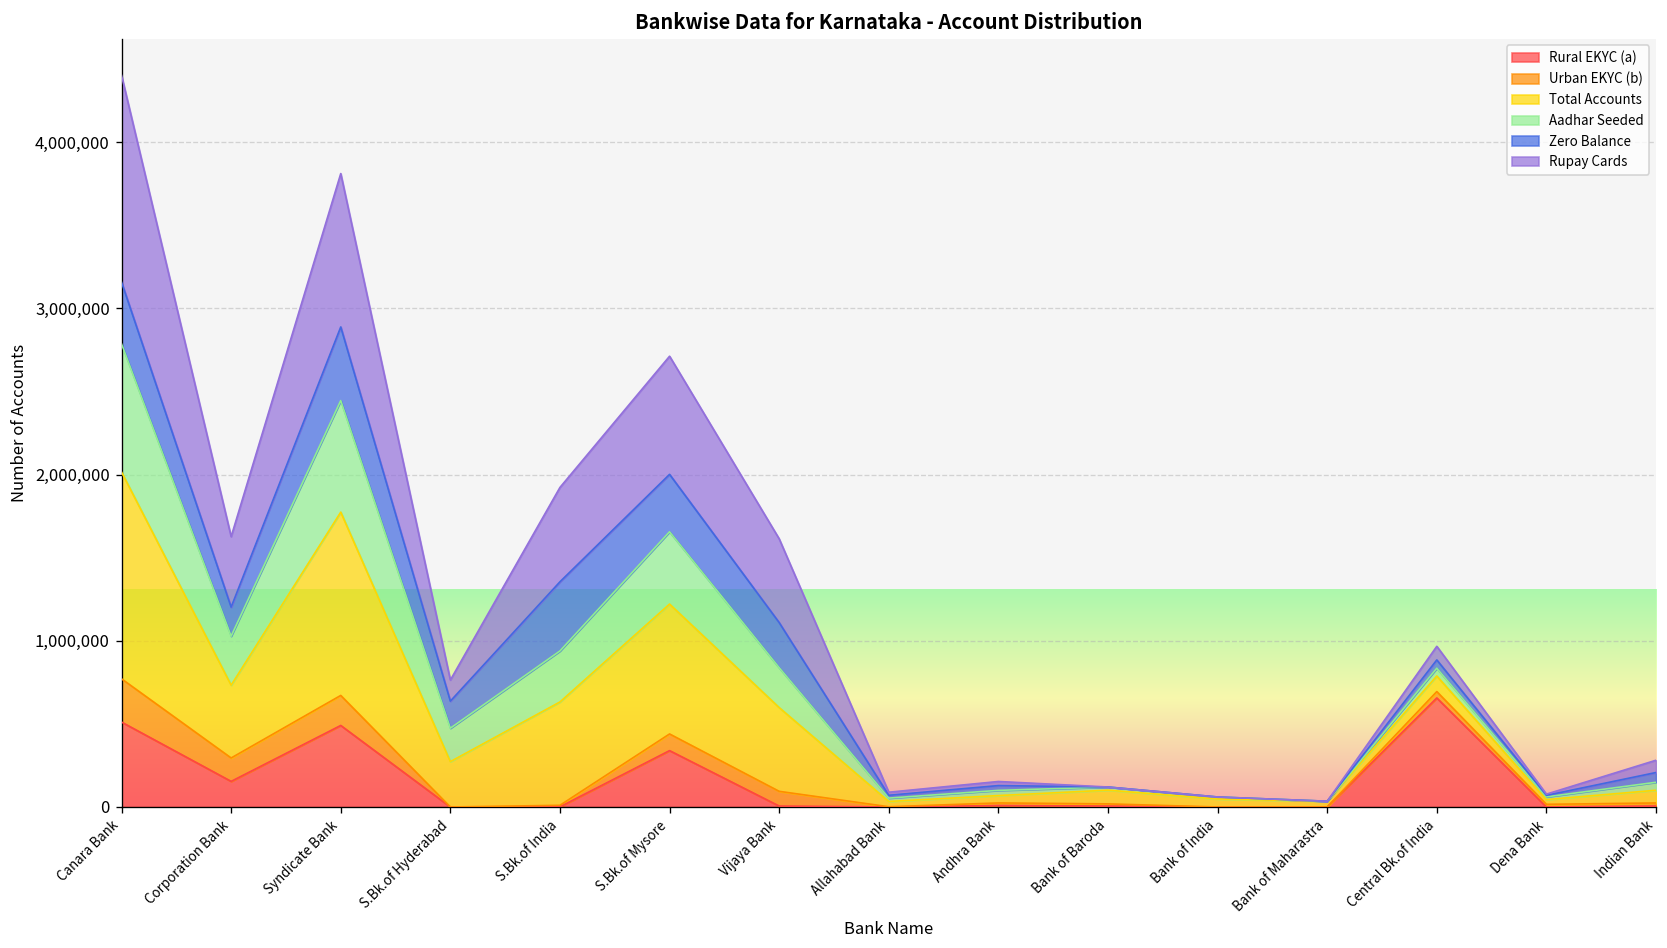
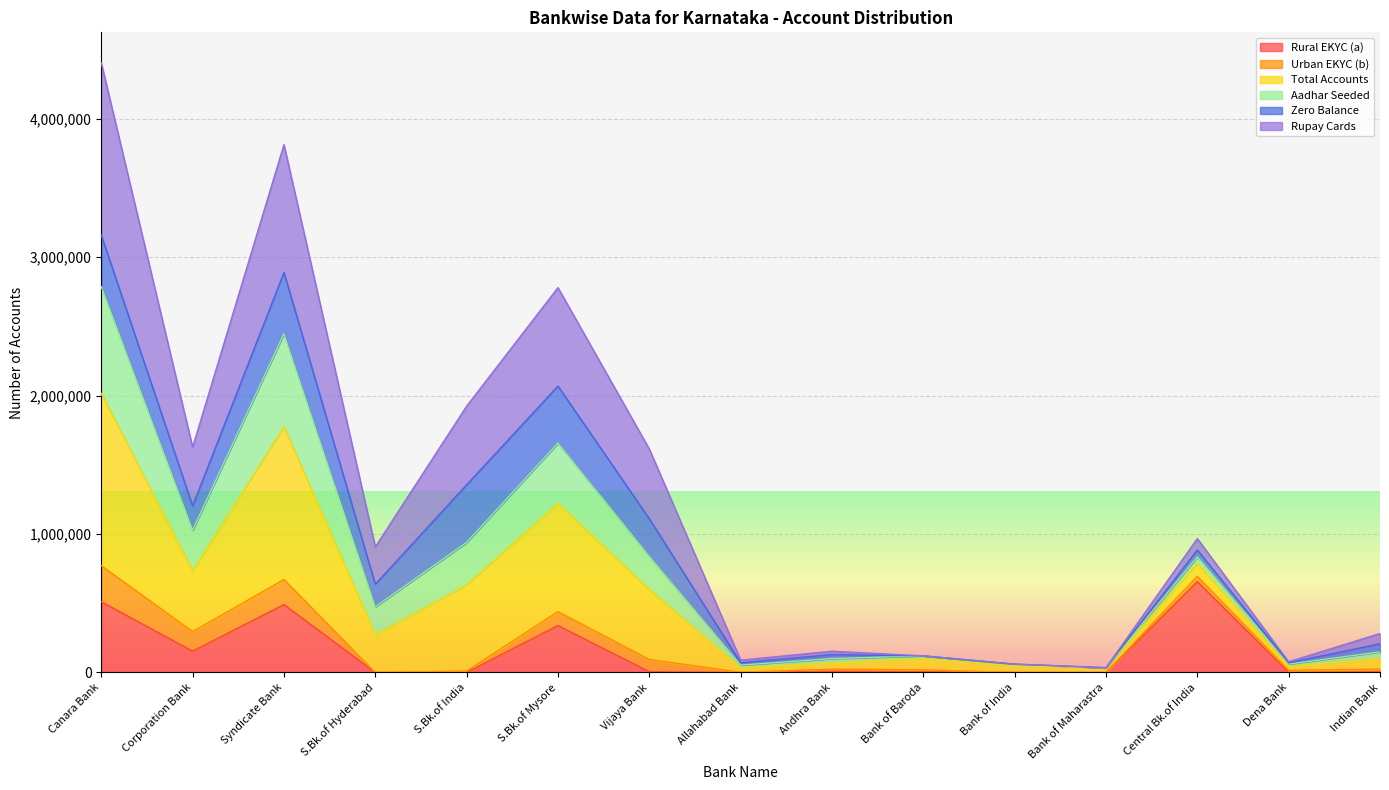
Rupay Cards, S.Bk.of Hyderabad: 130,000 -> 270,000
Zero Balance, S.Bk.of Mysore: 350,000 -> 410,000
